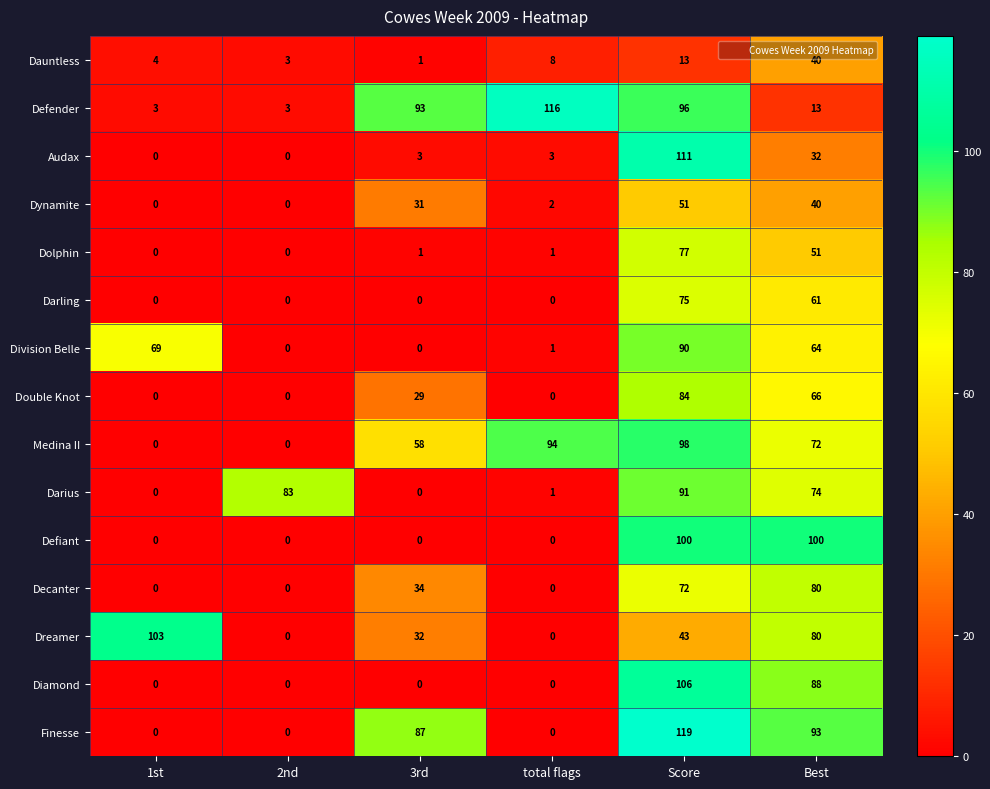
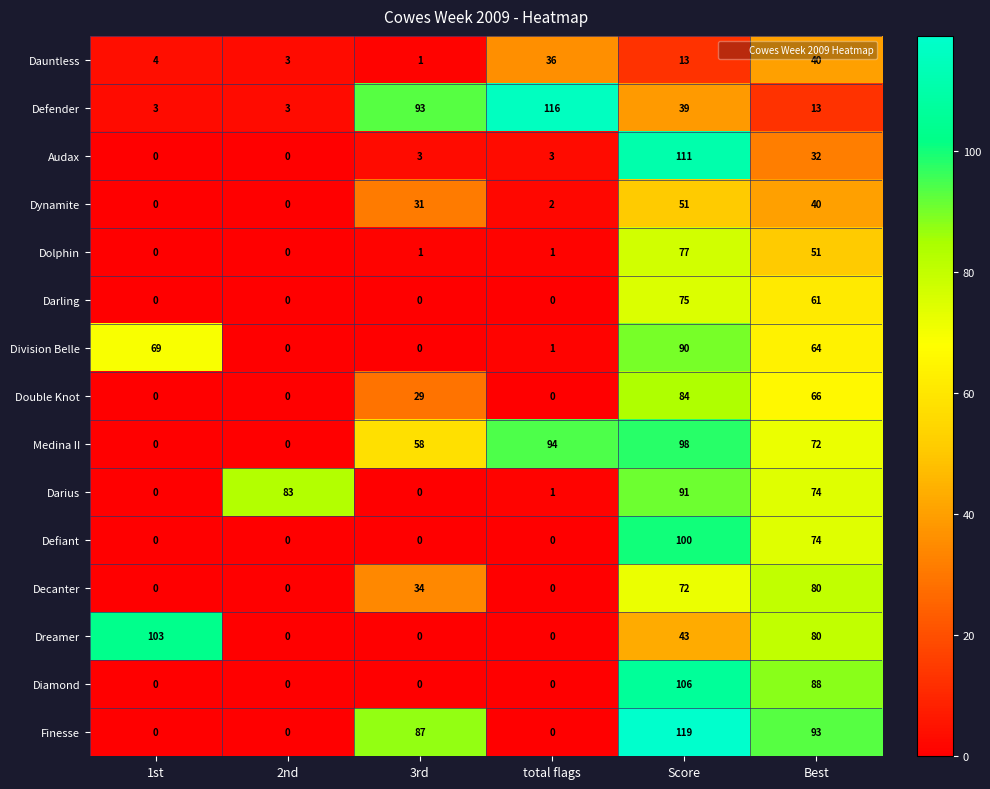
Dauntless, total flags: 8 -> 36
Defender, Score: 96 -> 39
Defiant, Best: 100 -> 74
Dreamer, 3rd: 32 -> 0
